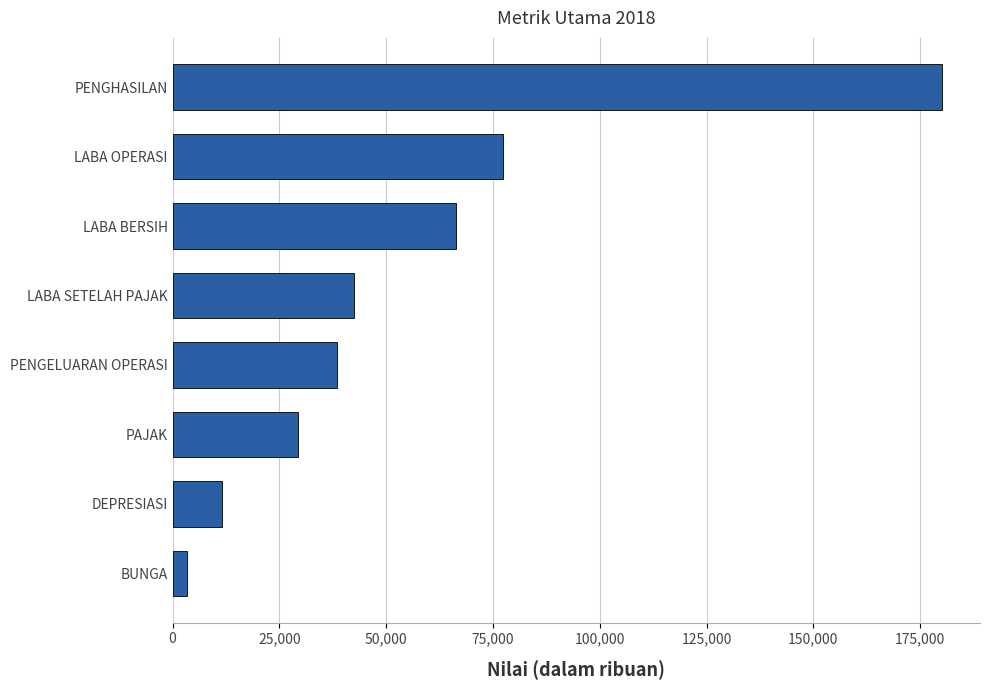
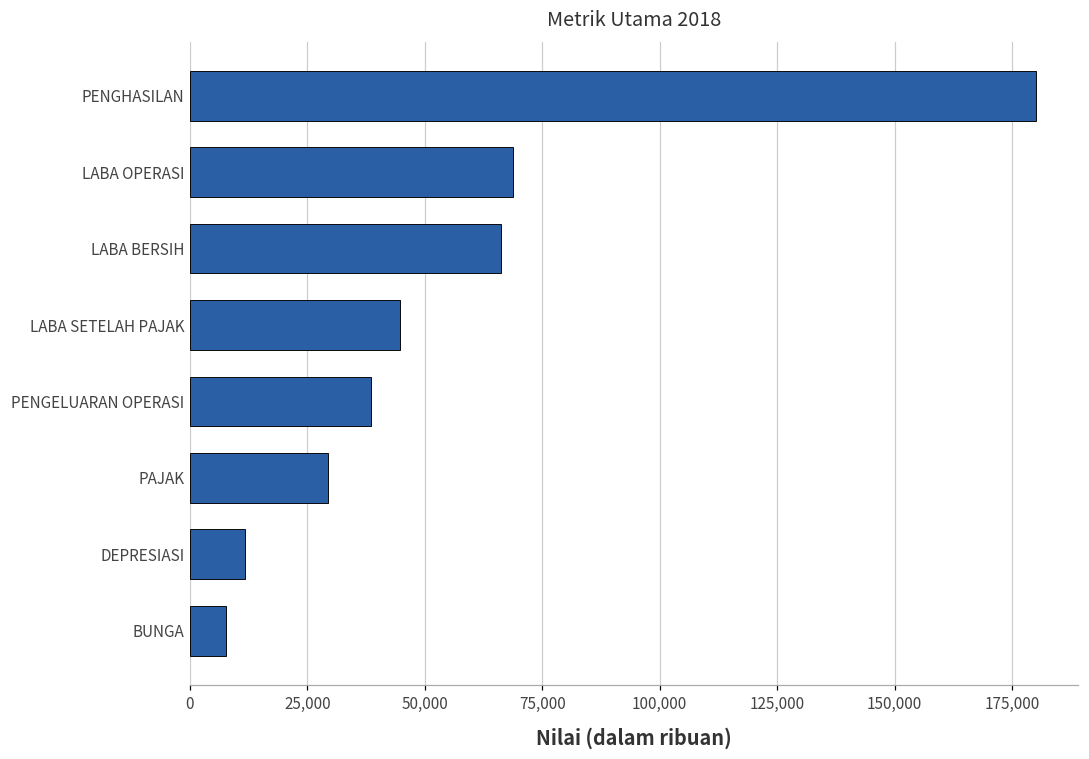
LABA OPERASI: 77,000 -> 69,000
LABA SETELAH PAJAK: 42,000 -> 45,000
BUNGA: 3,000 -> 8,000
